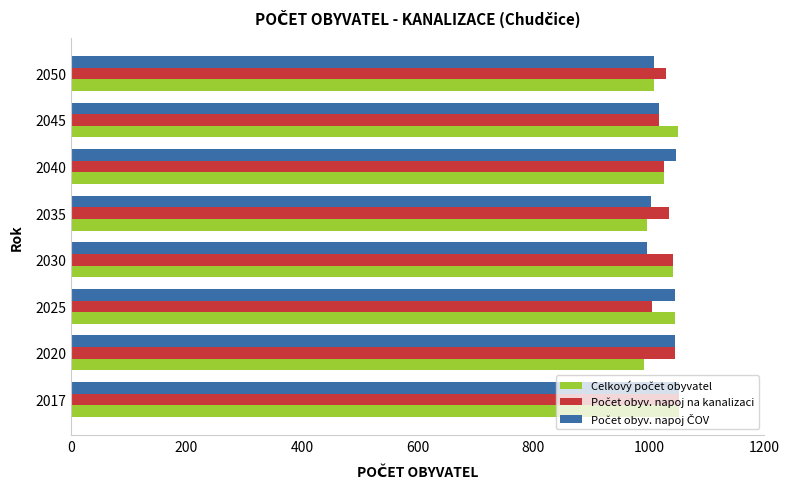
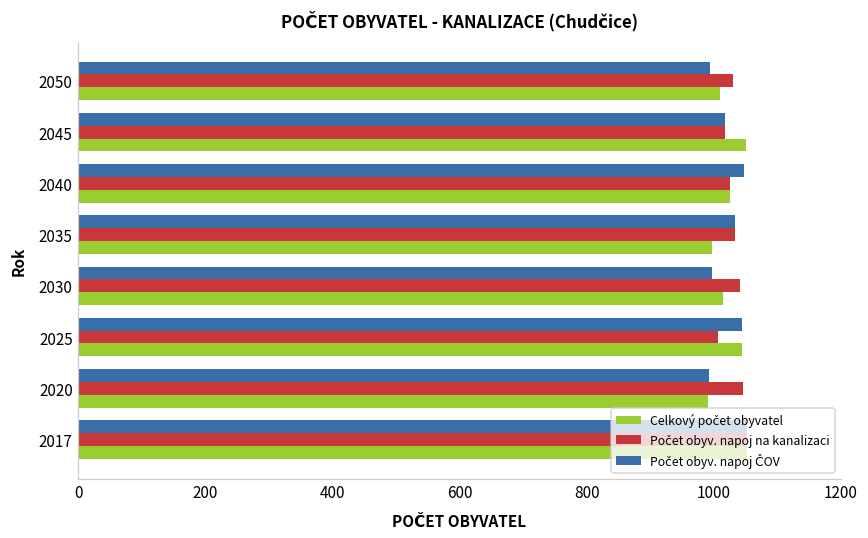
Počet obyv. napoj ČOV, 2050: 1010 -> 990
Počet obyv. napoj ČOV, 2035: 1000 -> 1030
Celkový počet obyvatel, 2030: 1040 -> 1020
Počet obyv. napoj ČOV, 2020: 1050 -> 990
